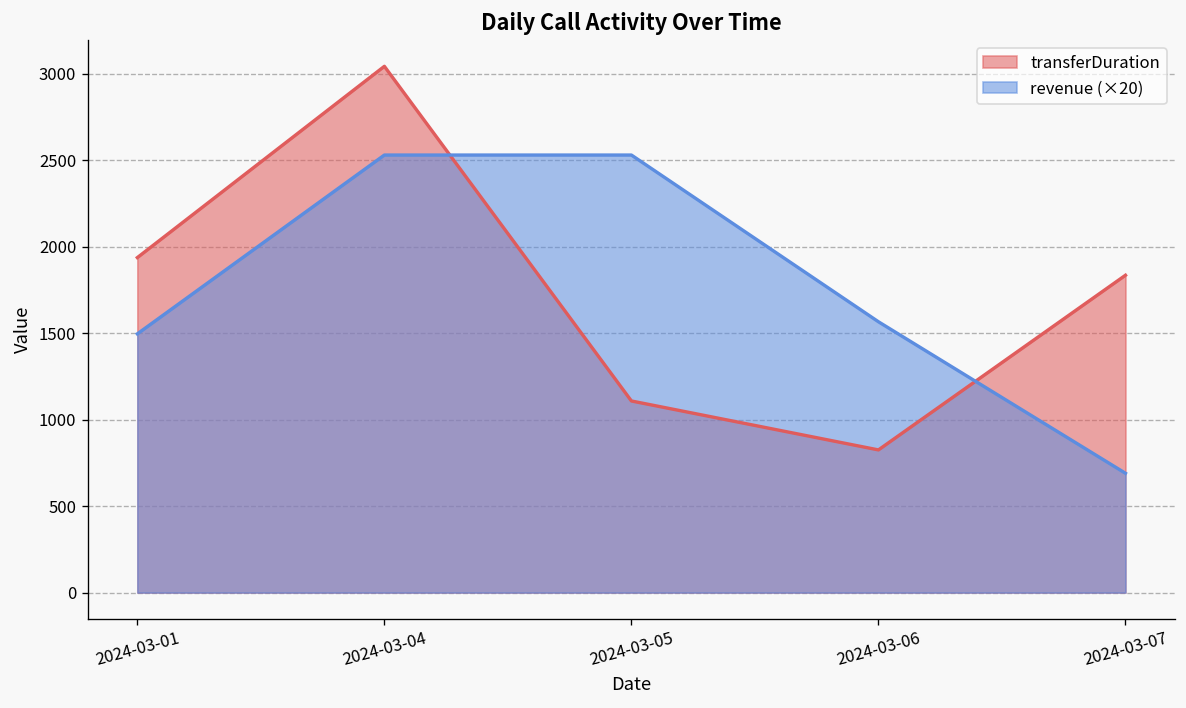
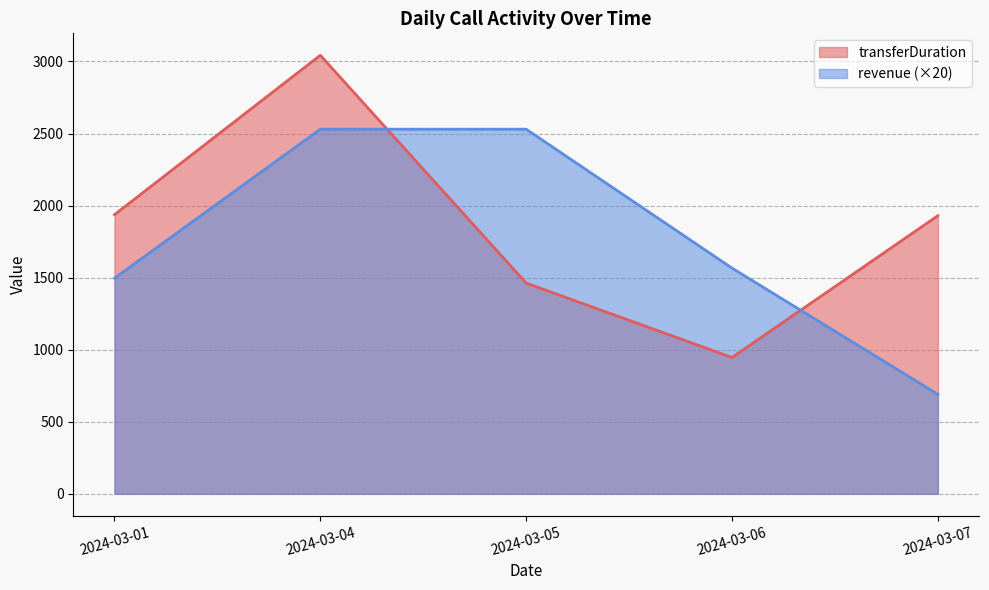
transferDuration, 2024-03-05: 1110 -> 1460
transferDuration, 2024-03-06: 830 -> 950
transferDuration, 2024-03-07: 1840 -> 1930
